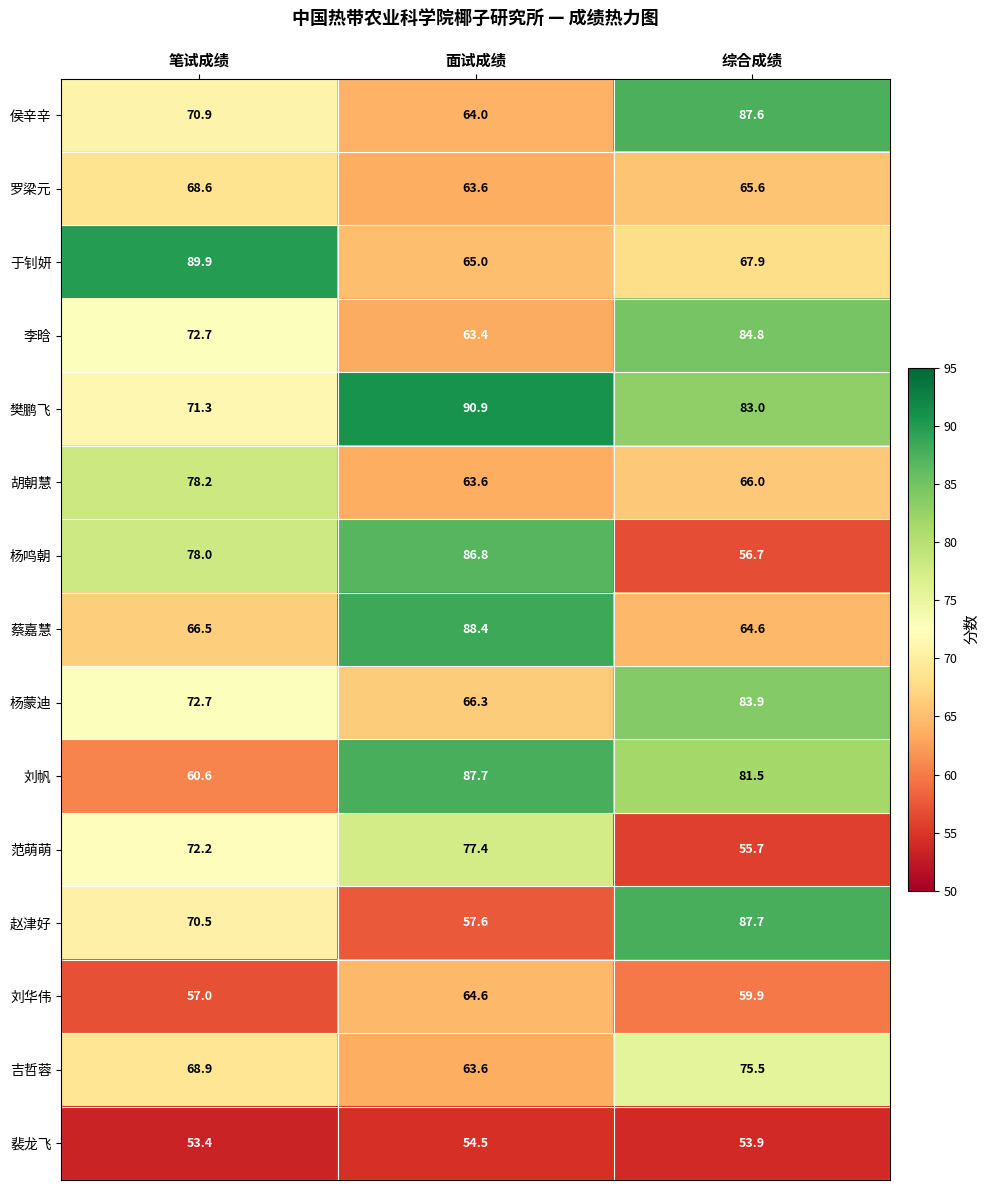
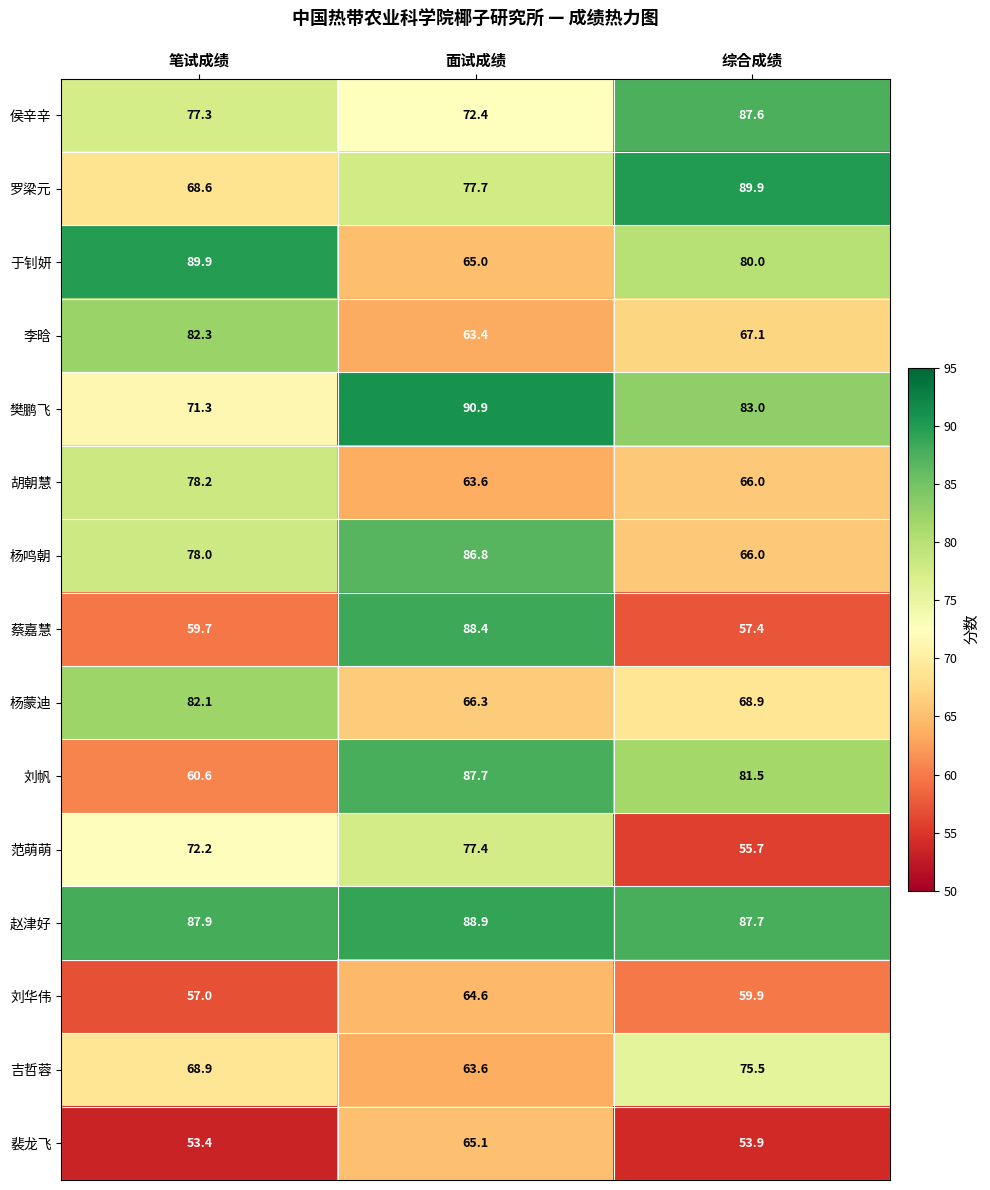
侯辛辛, 笔试成绩: 70.9 -> 77.3
侯辛辛, 面试成绩: 64.0 -> 72.4
罗梁元, 面试成绩: 63.6 -> 77.7
罗梁元, 综合成绩: 65.6 -> 89.9
于钊妍, 综合成绩: 67.9 -> 80.0
李晗, 笔试成绩: 72.7 -> 82.3
李晗, 综合成绩: 84.8 -> 67.1
杨鸣朝, 综合成绩: 56.7 -> 66.0
蔡嘉慧, 笔试成绩: 66.5 -> 59.7
蔡嘉慧, 综合成绩: 64.6 -> 57.4
杨蒙迪, 笔试成绩: 72.7 -> 82.1
杨蒙迪, 综合成绩: 83.9 -> 68.9
赵津好, 笔试成绩: 70.5 -> 87.9
赵津好, 面试成绩: 57.6 -> 88.9
裴龙飞, 面试成绩: 54.5 -> 65.1
